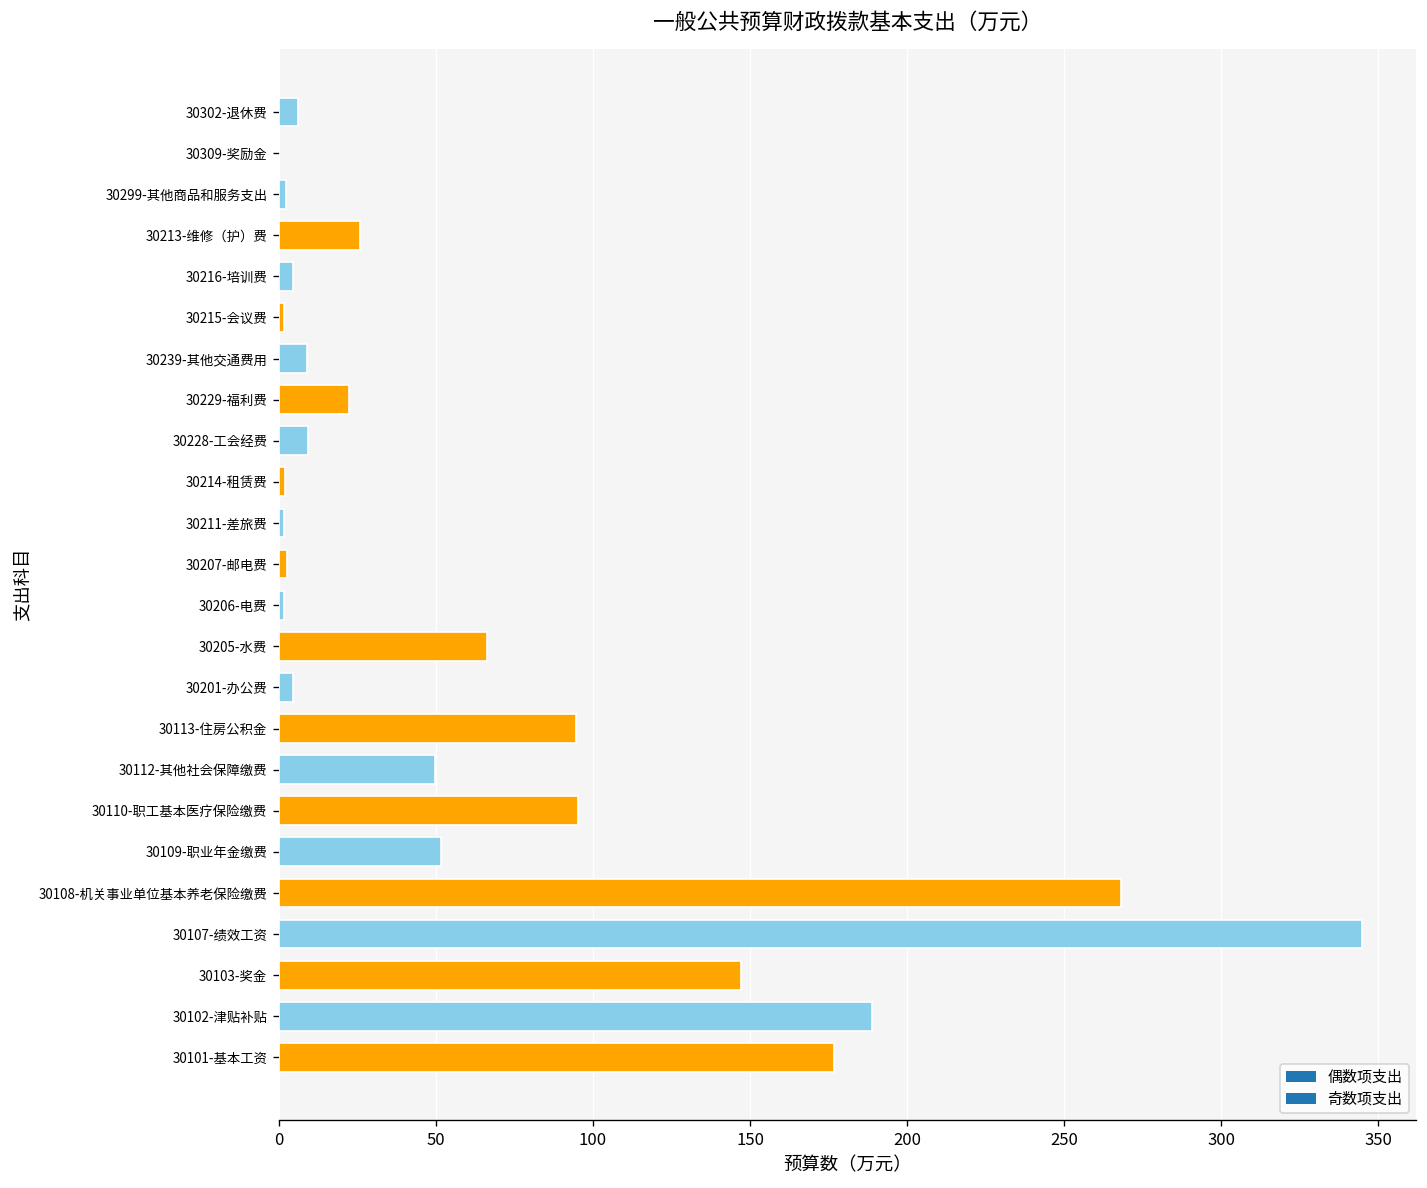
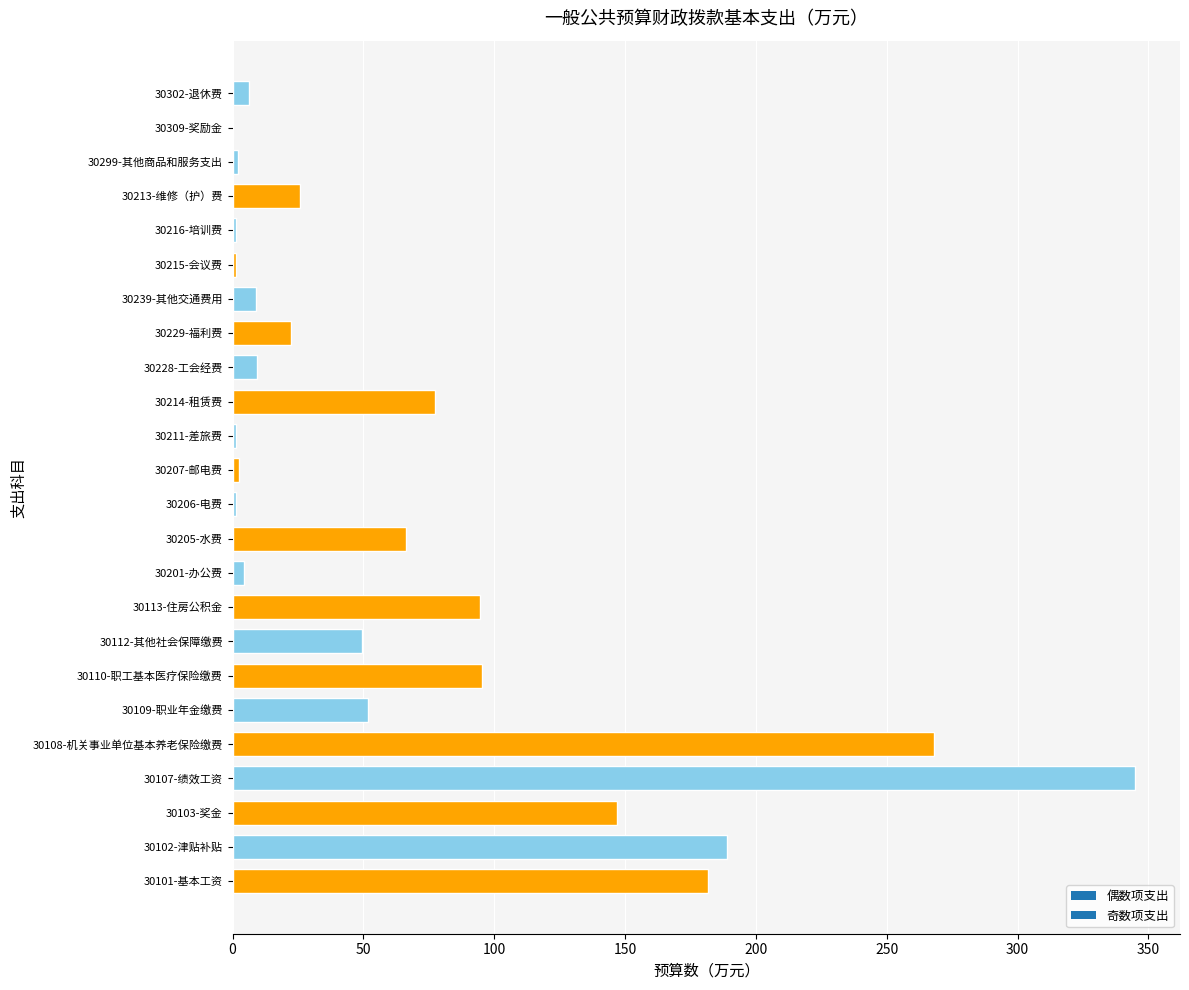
30216-培训费: 5 -> 1
30214-租赁费: 2 -> 77
30101-基本工资: 177 -> 182
